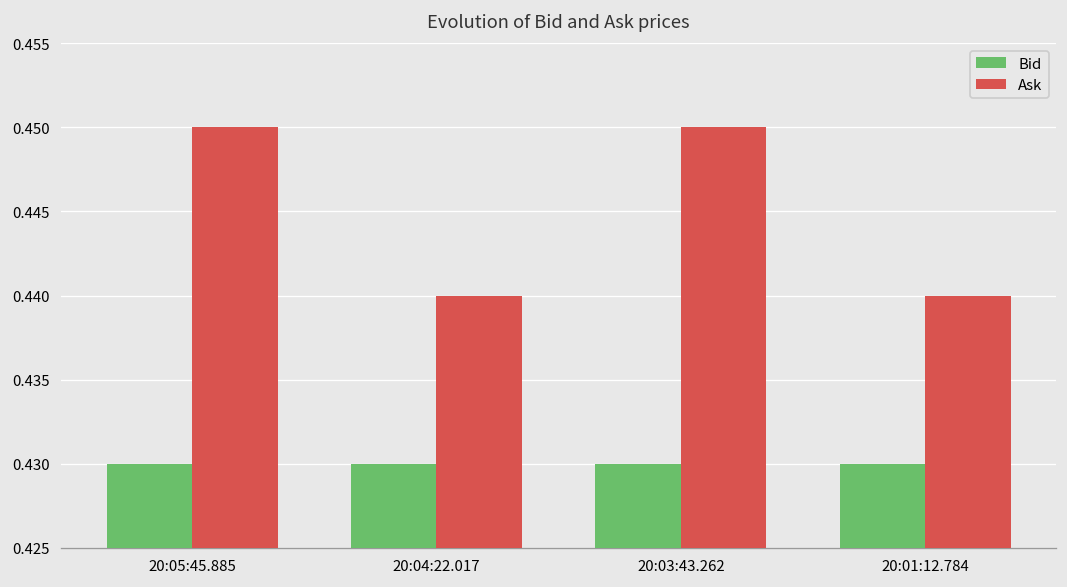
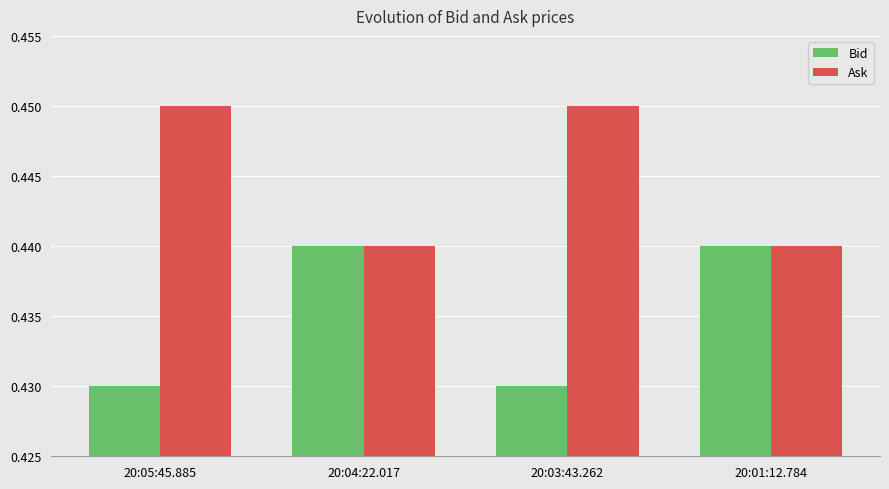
Bid, 20:04:22.017: 0.43 -> 0.44
Bid, 20:01:12.784: 0.43 -> 0.44
